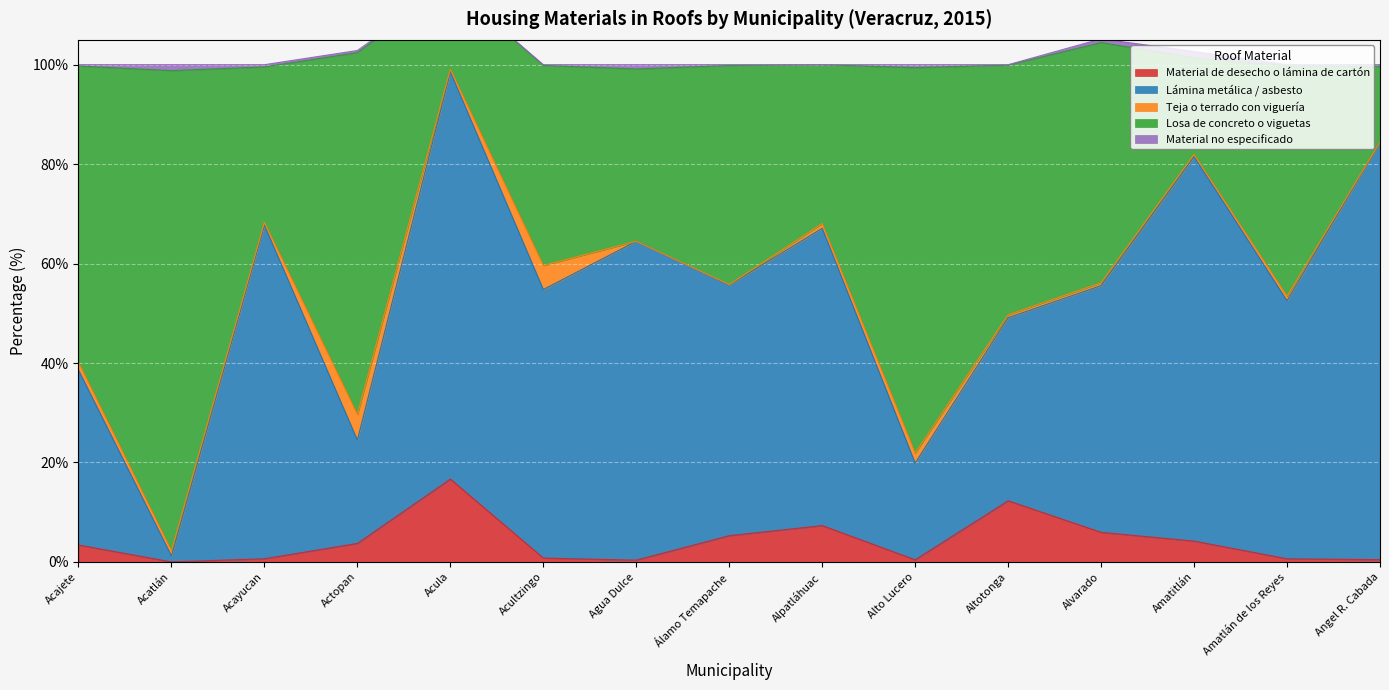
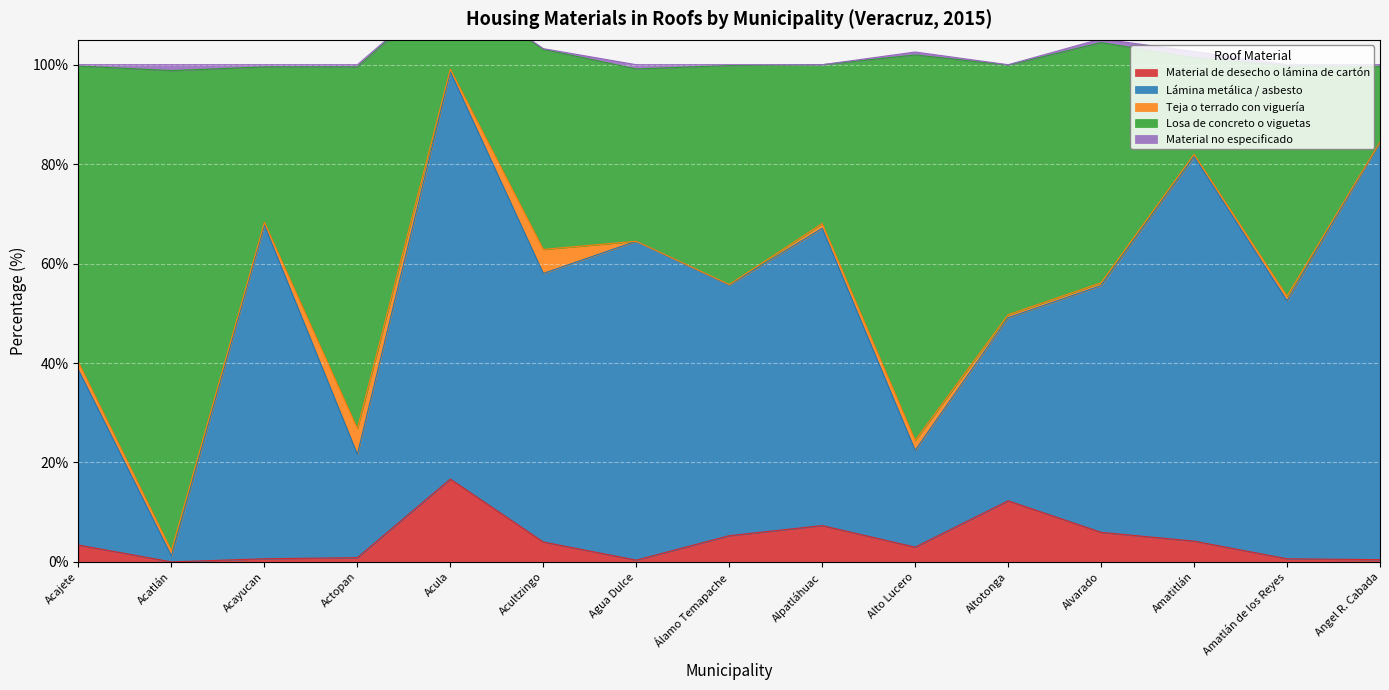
Material de desecho o lámina de cartón, Actopan: 4% -> 1%
Material de desecho o lámina de cartón, Acultzingo: 1% -> 4%
Material de desecho o lámina de cartón, Alto Lucero: 0% -> 3%
